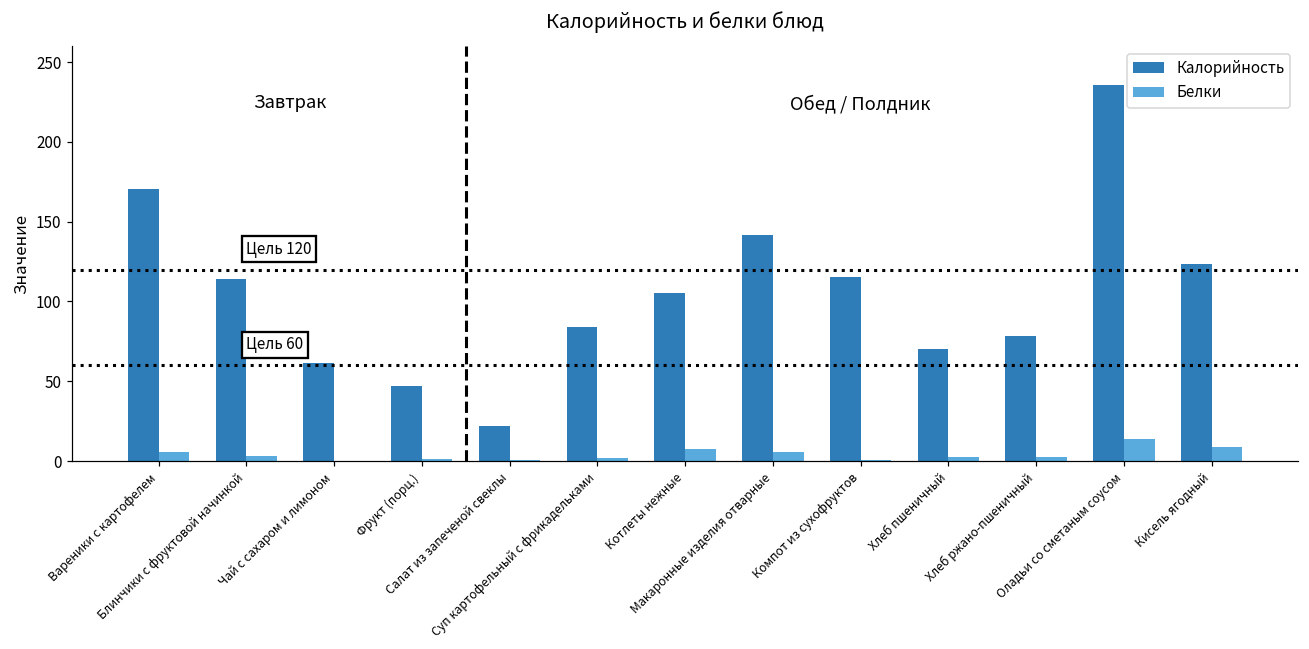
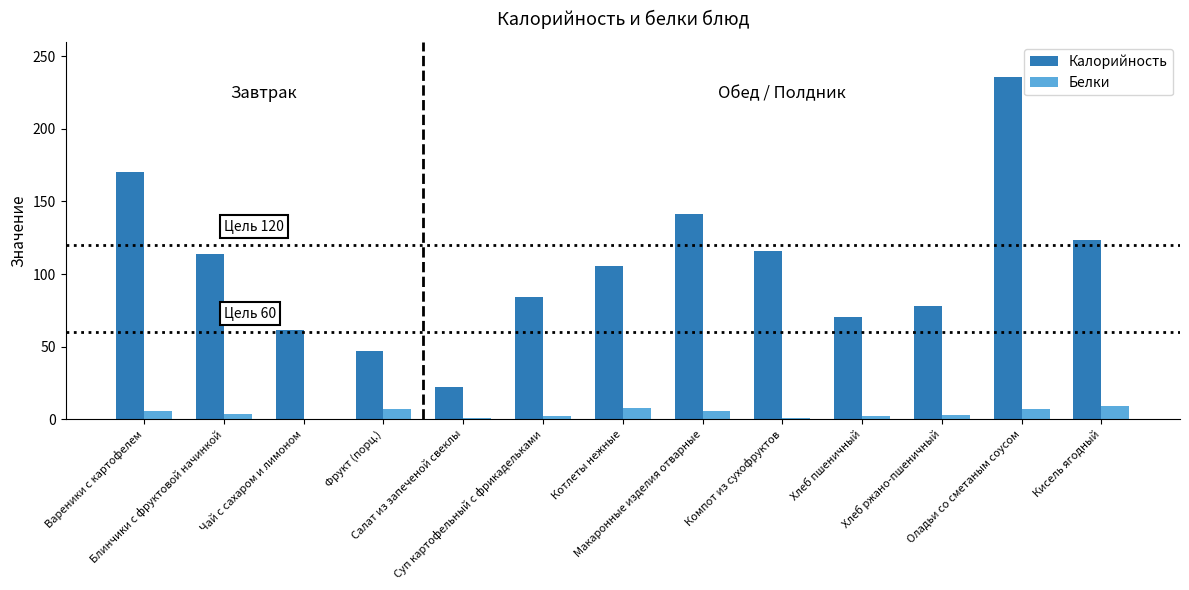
Белки, Фрукт (порц.): 1 -> 7
Белки, Оладьи со сметаным соусом: 14 -> 7
